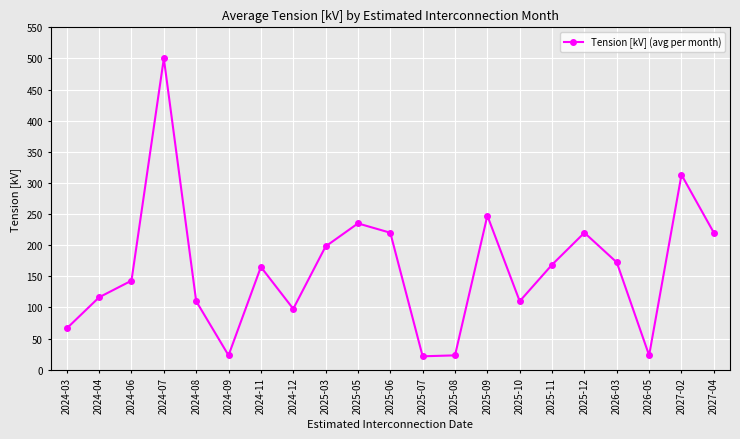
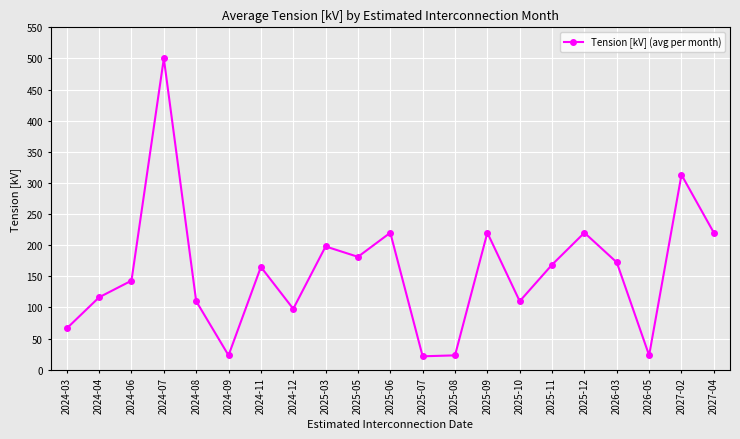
2025-05: 240 -> 180
2025-09: 250 -> 220
